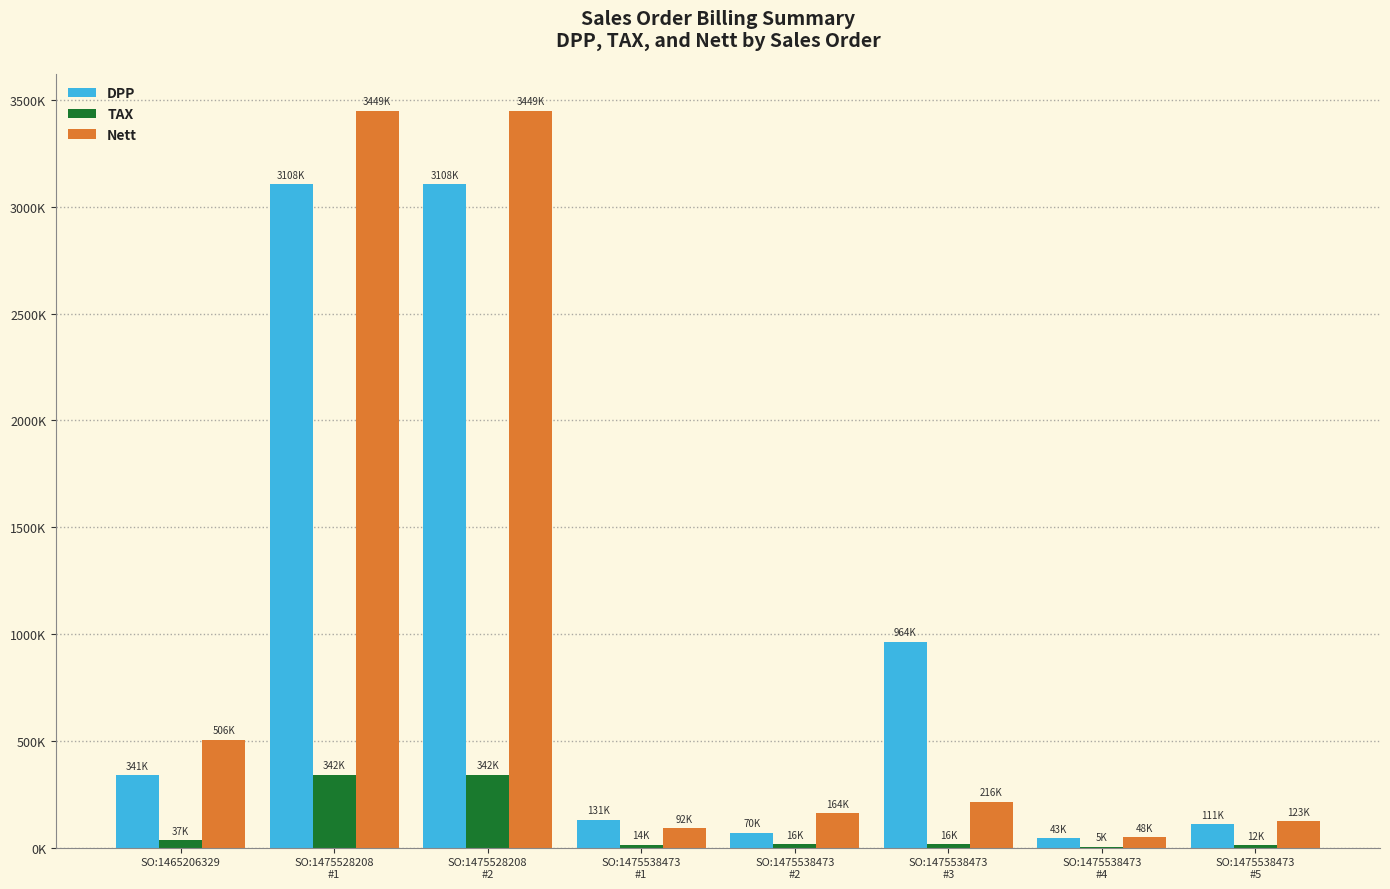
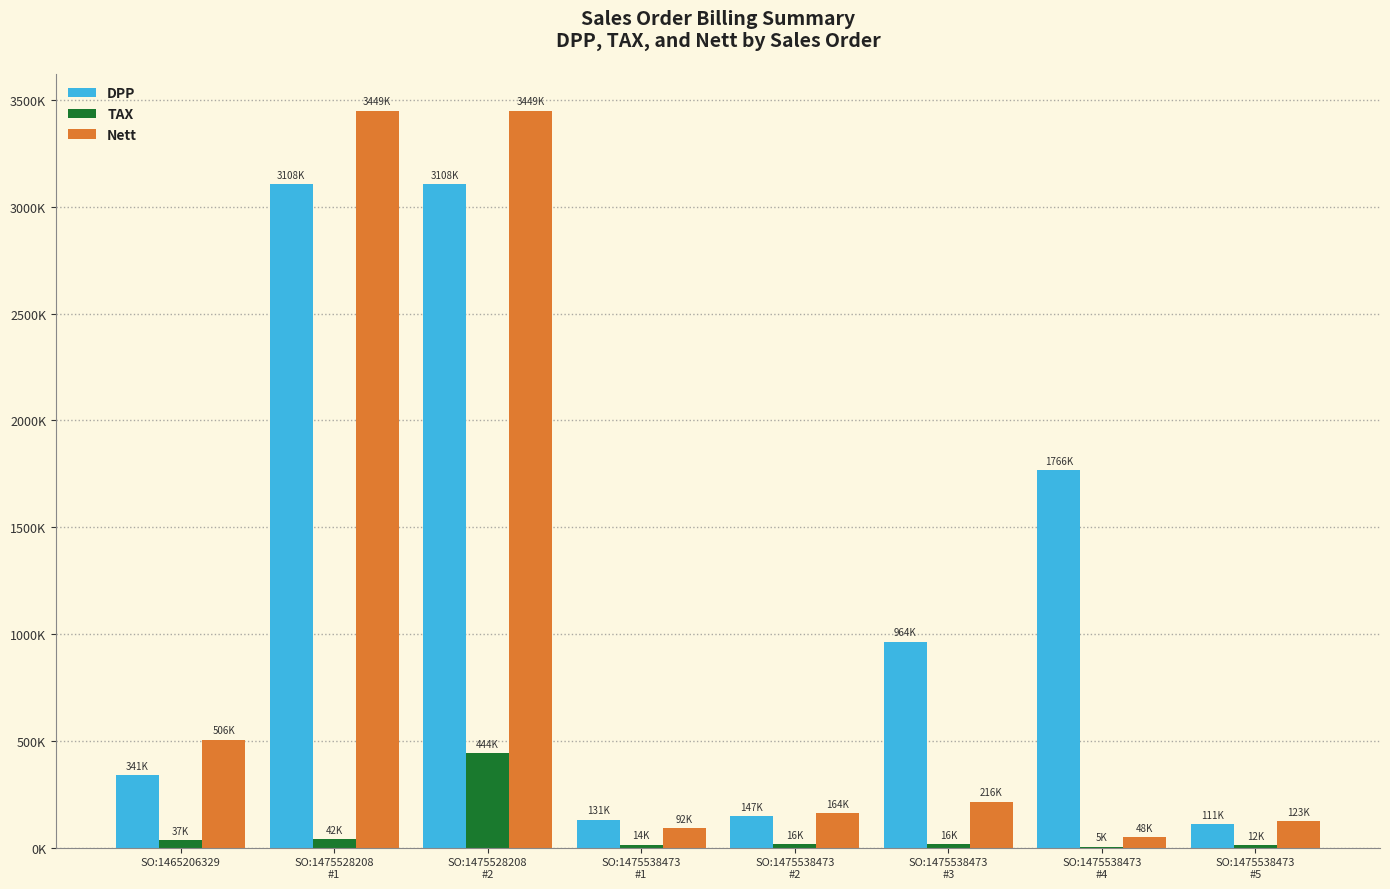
TAX, SO:1475528208 #1: 342K -> 42K
TAX, SO:1475528208 #2: 342K -> 444K
DPP, SO:1475538473 #2: 70K -> 147K
DPP, SO:1475538473 #4: 43K -> 1766K
